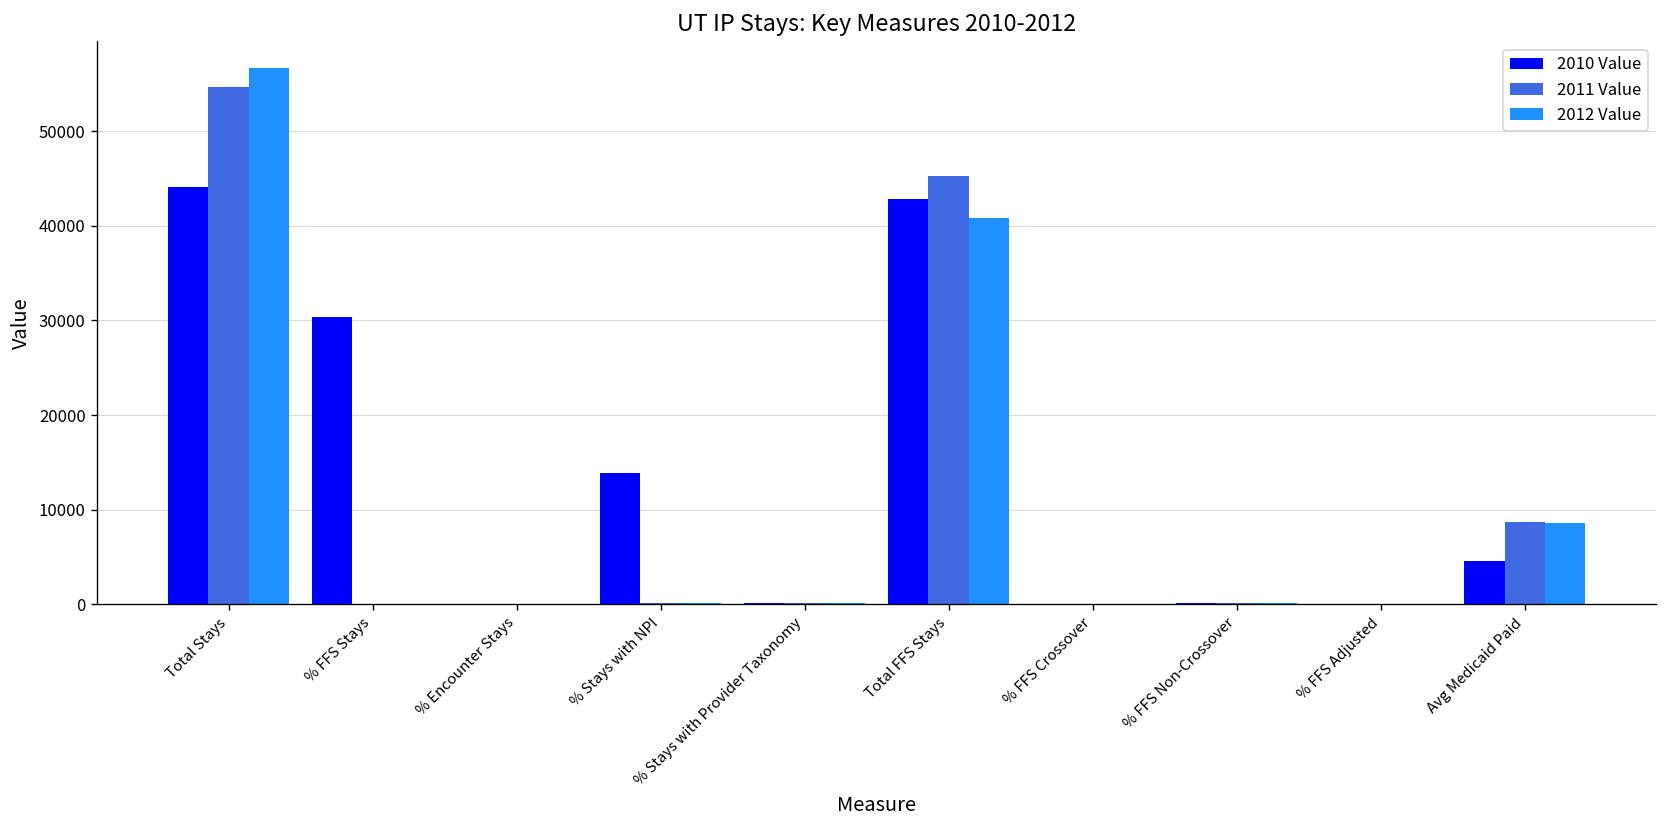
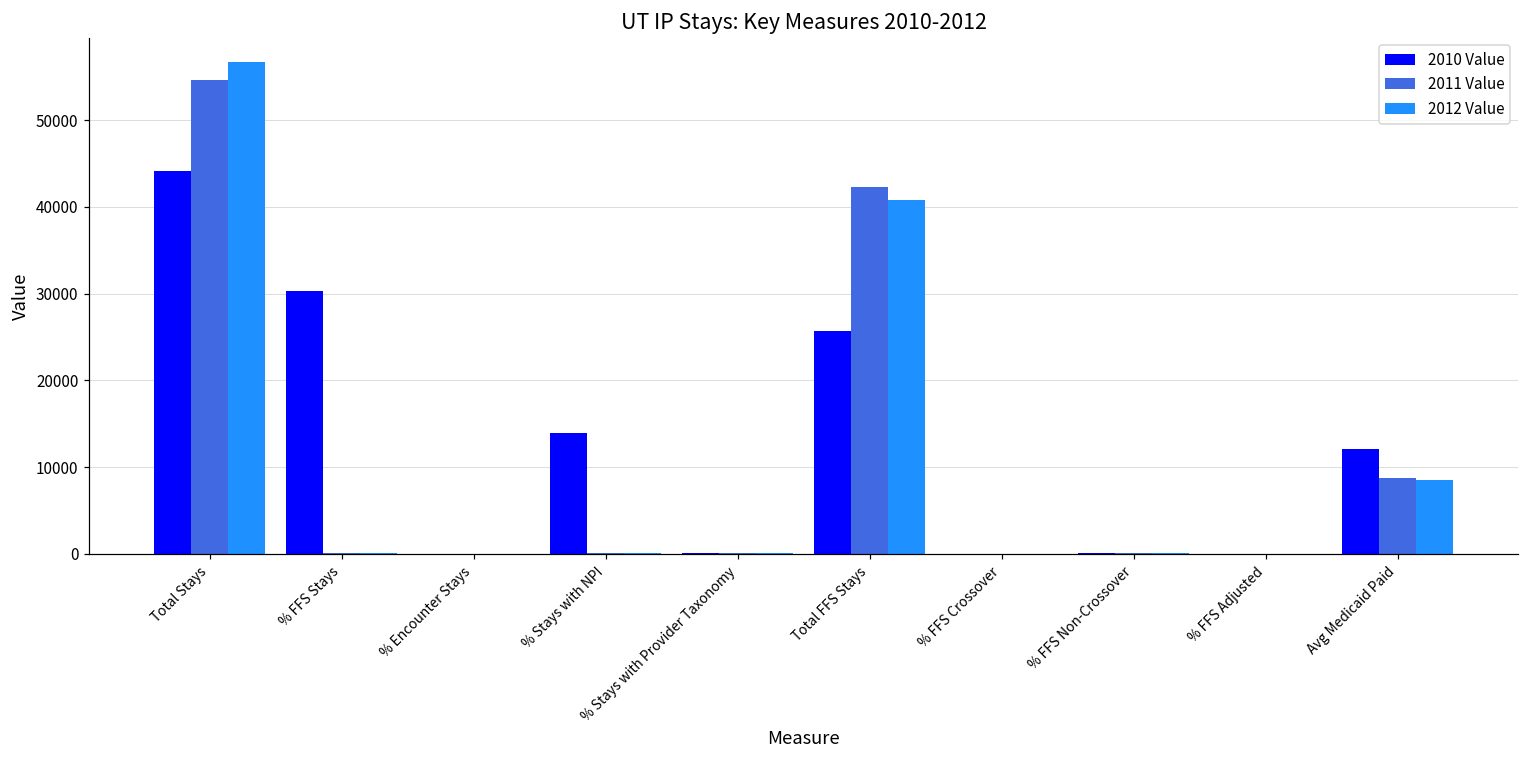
2010 Value, Total FFS Stays: 43000 -> 26000
2011 Value, Total FFS Stays: 45000 -> 42000
2010 Value, Avg Medicaid Paid: 5000 -> 12000
